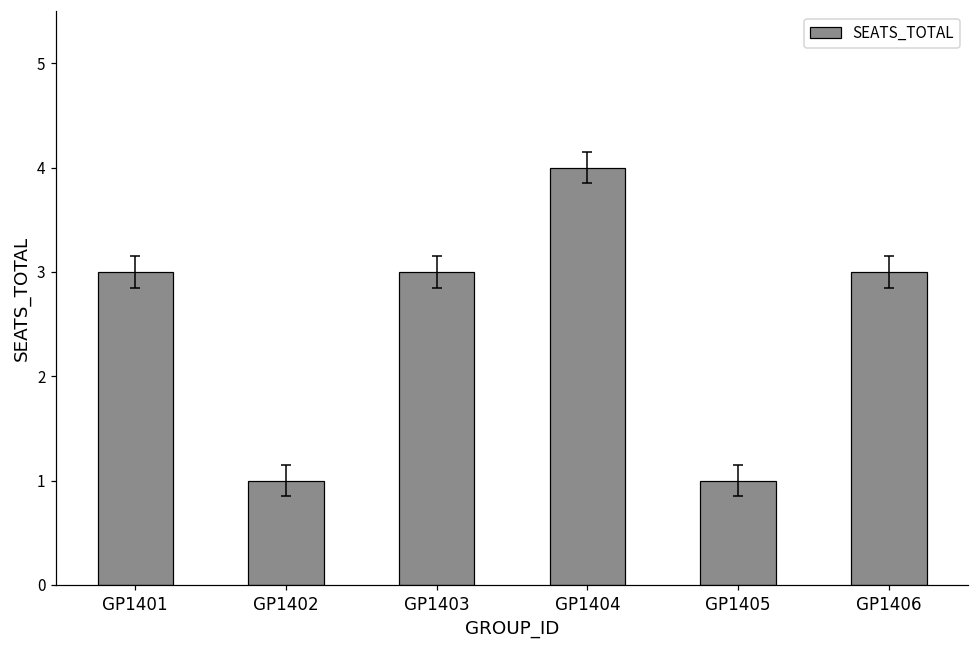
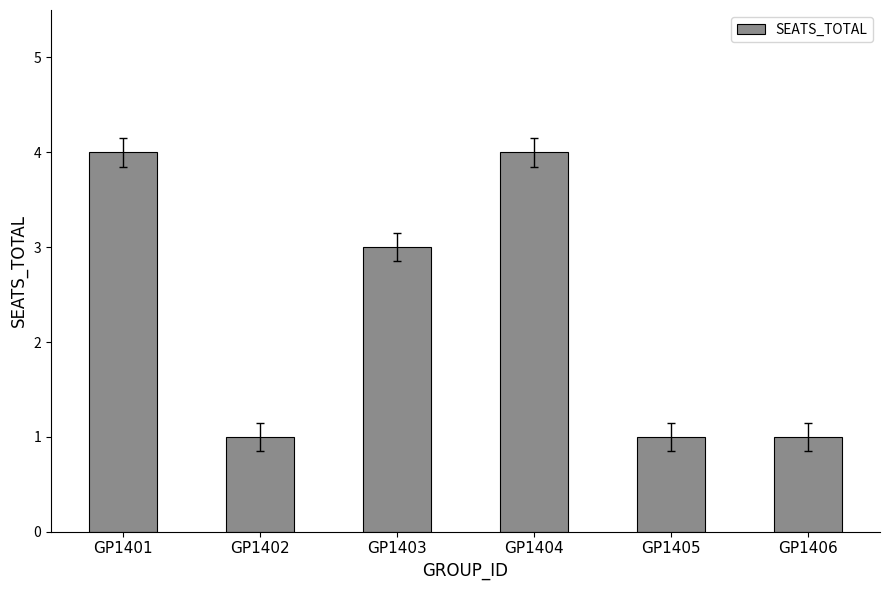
SEATS_TOTAL, GP1401: 3 -> 4
SEATS_TOTAL, GP1406: 3 -> 1
